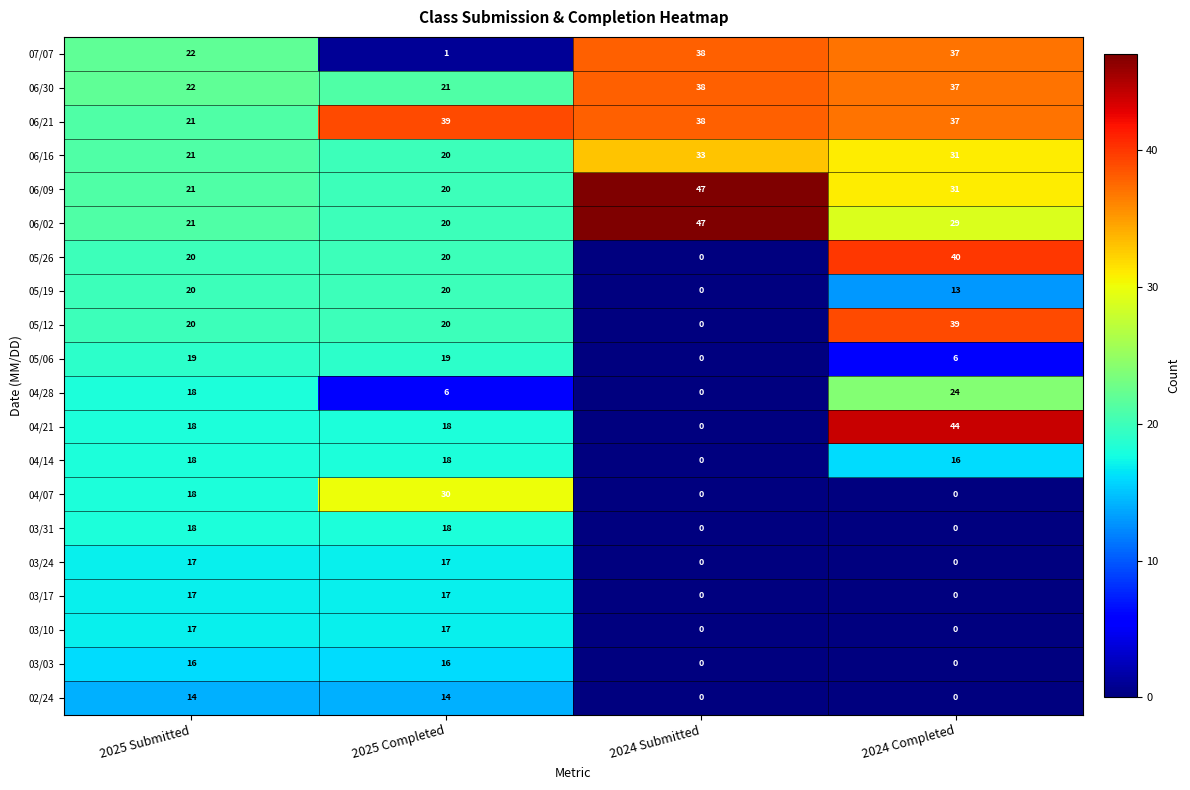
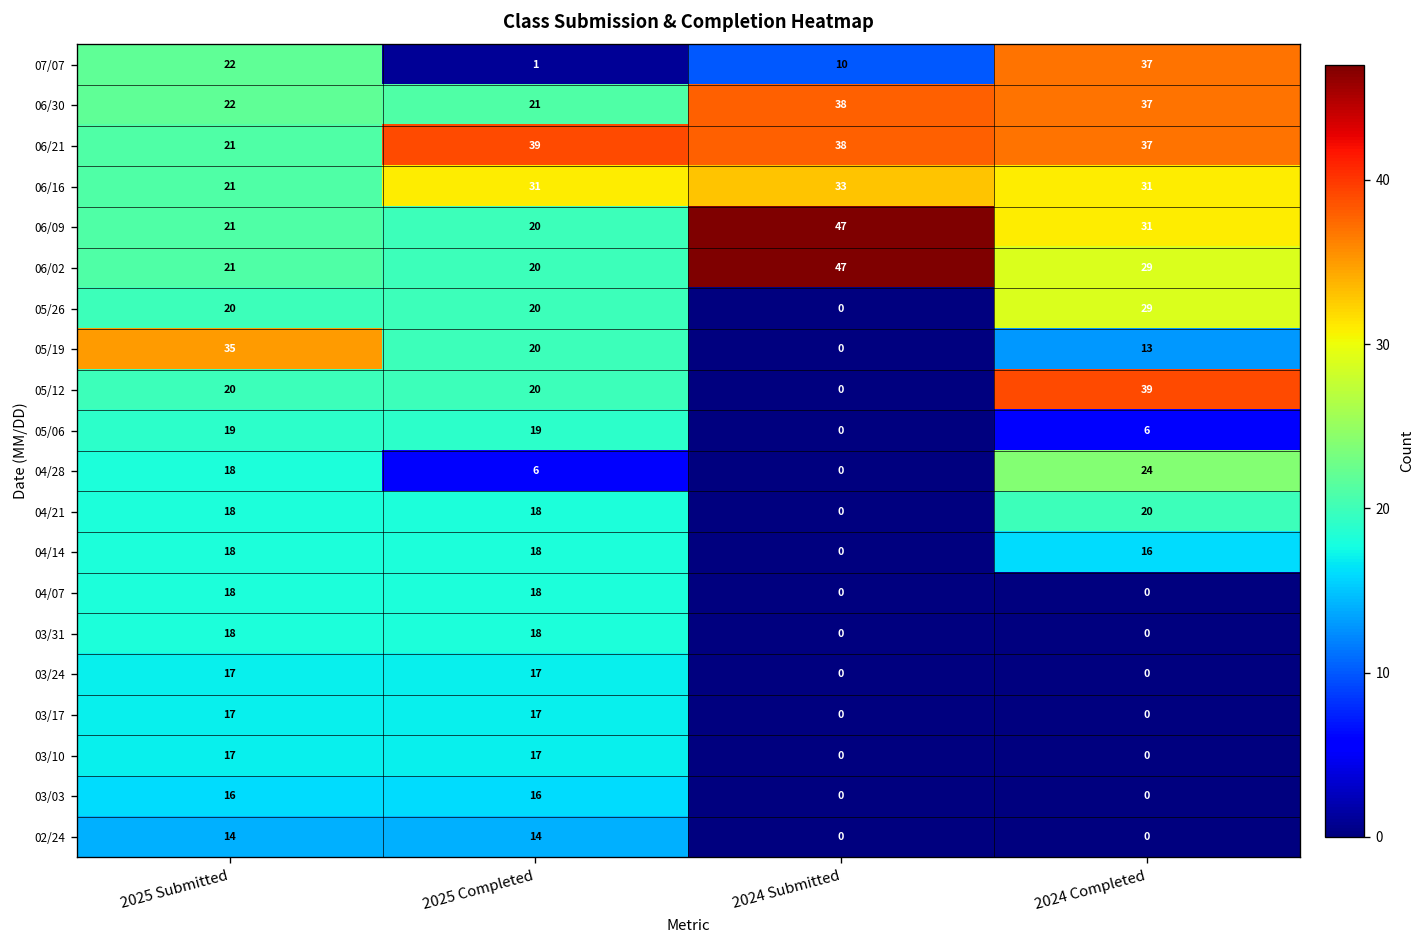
07/07, 2024 Submitted: 38 -> 10
06/16, 2025 Completed: 20 -> 31
05/26, 2024 Completed: 40 -> 29
05/19, 2025 Submitted: 20 -> 35
04/21, 2024 Completed: 44 -> 20
04/07, 2025 Completed: 30 -> 18
